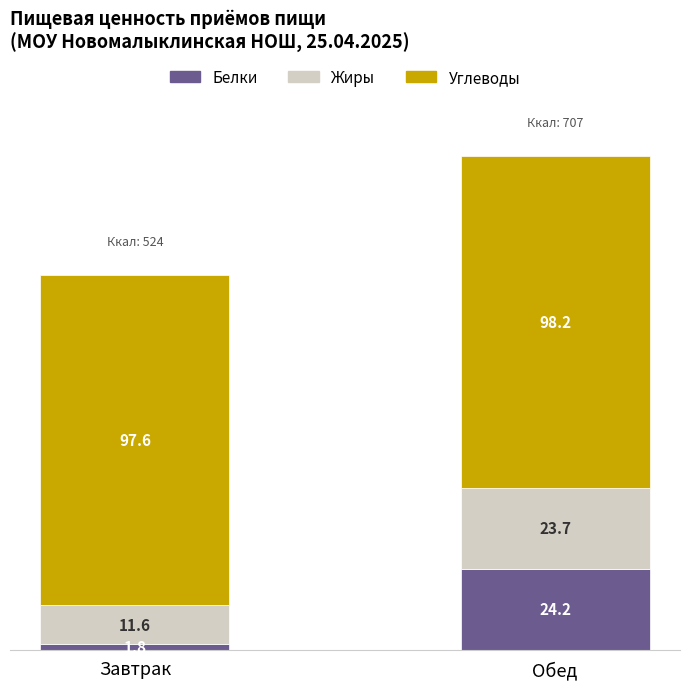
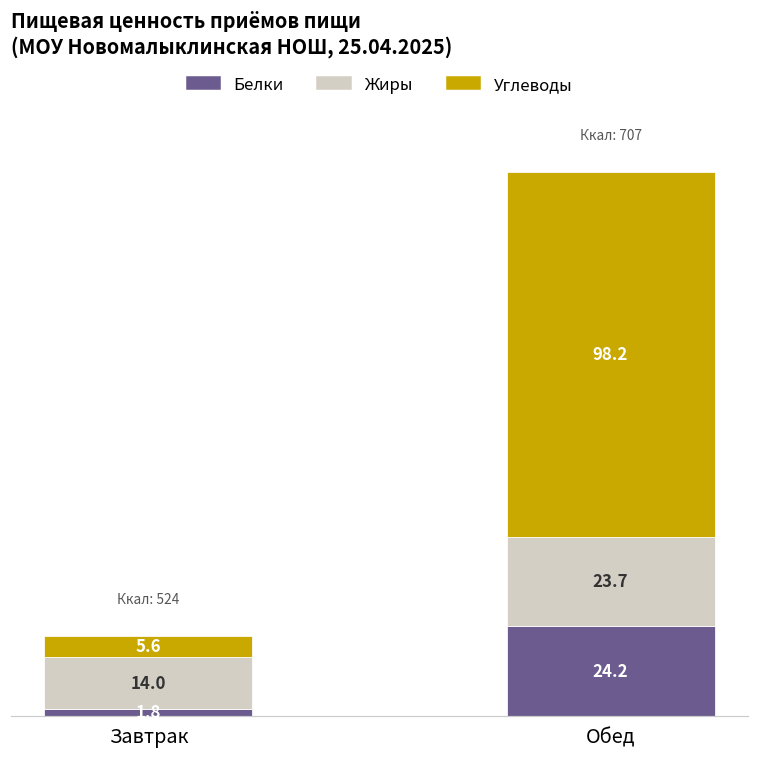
Жиры, Завтрак: 11.6 -> 14.0
Углеводы, Завтрак: 97.6 -> 5.6
